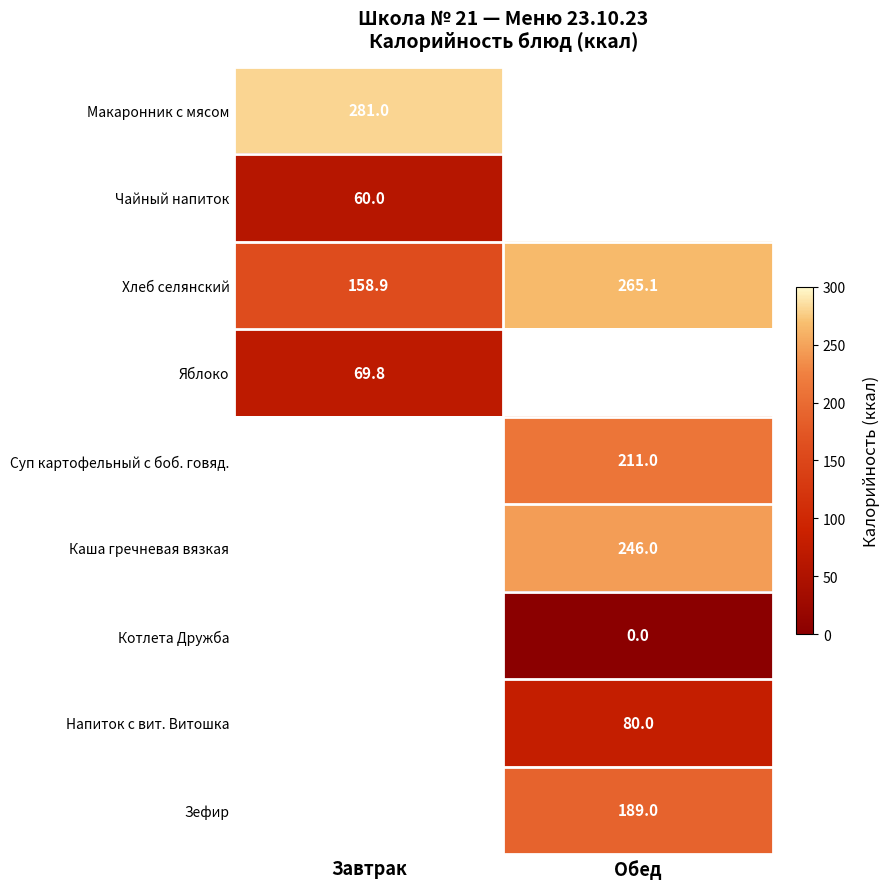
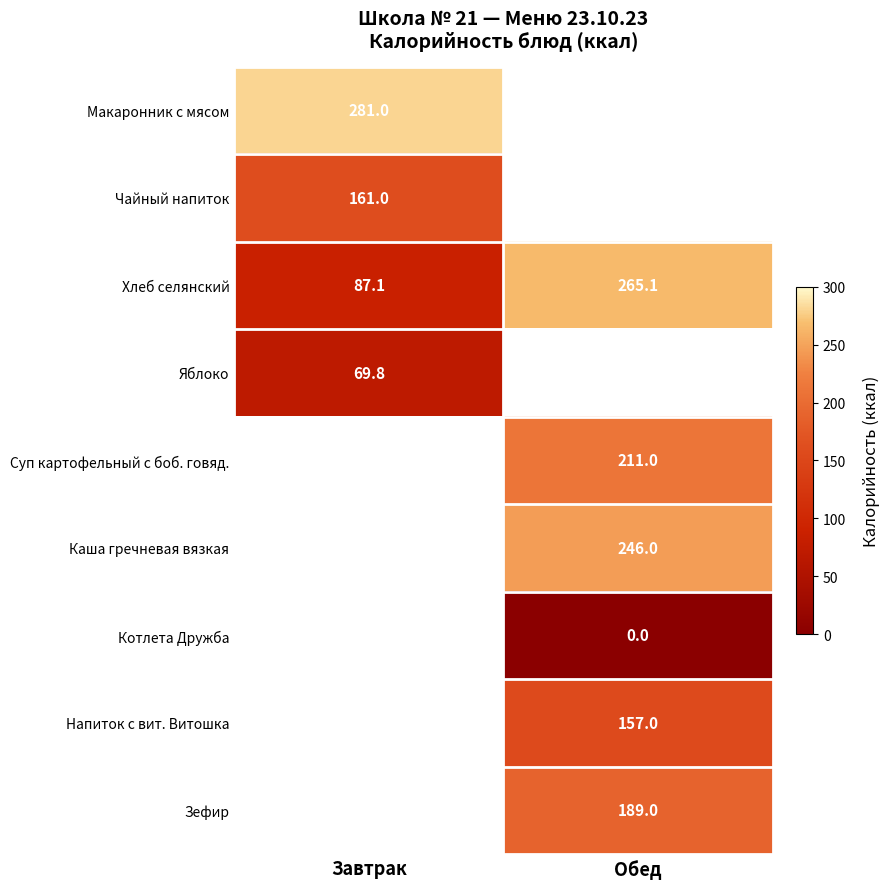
Чайный напиток, Завтрак: 60.0 -> 161.0
Хлеб селянский, Завтрак: 158.9 -> 87.1
Напиток с вит. Витошка, Обед: 80.0 -> 157.0
